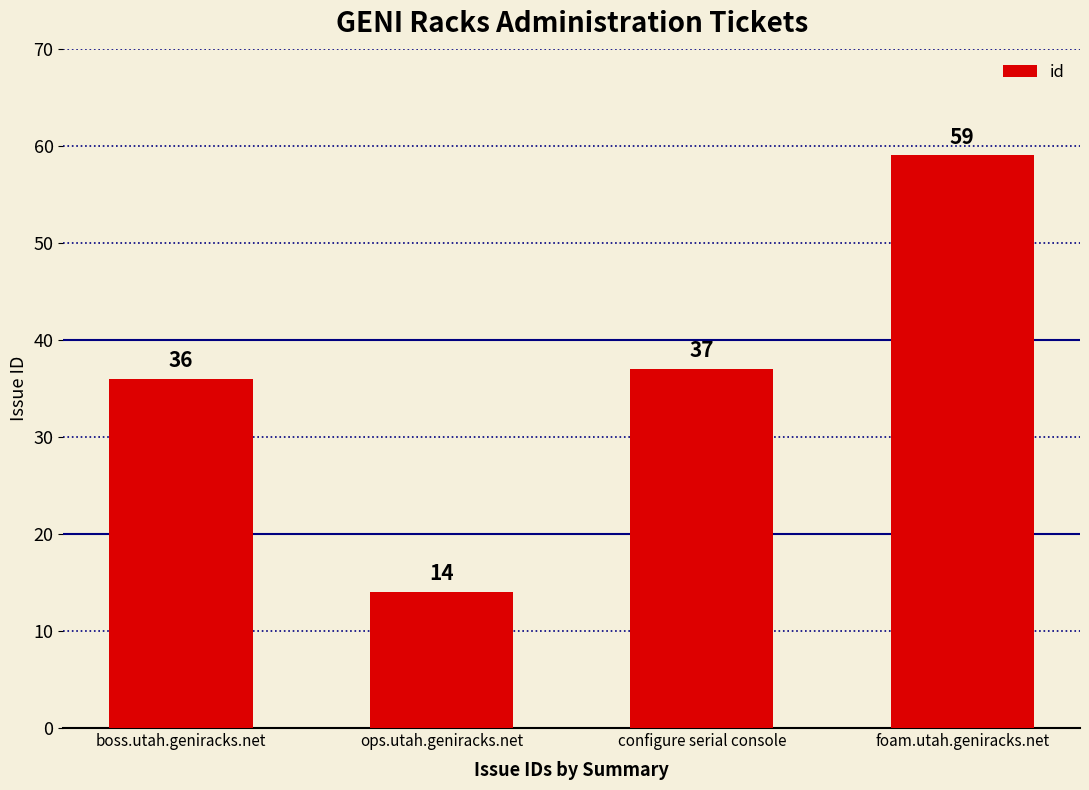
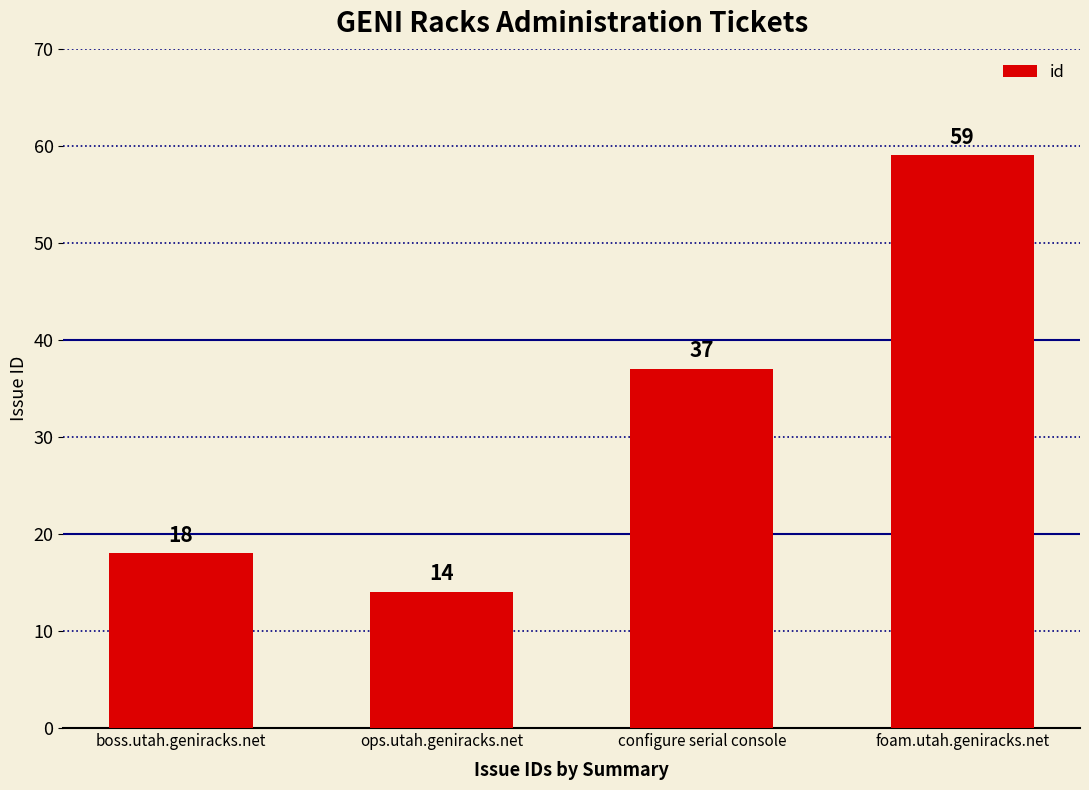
boss.utah.geniracks.net: 36 -> 18
